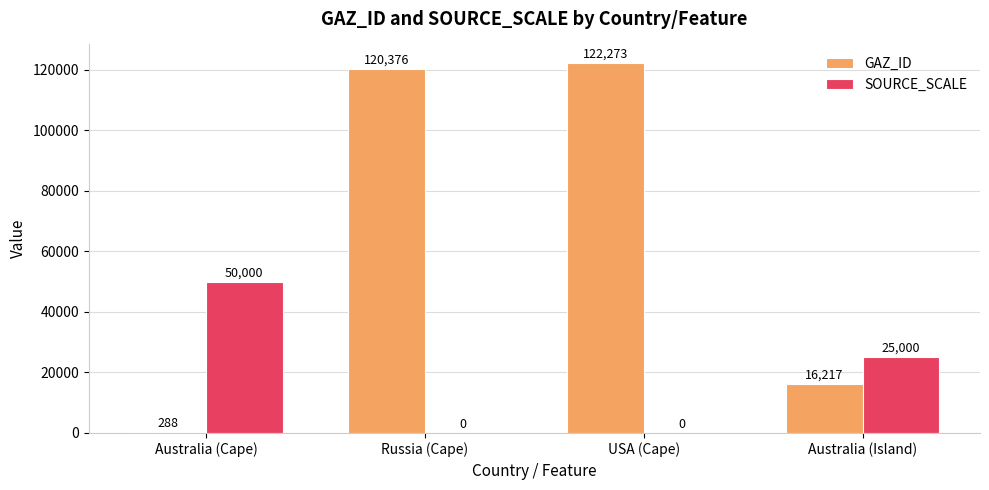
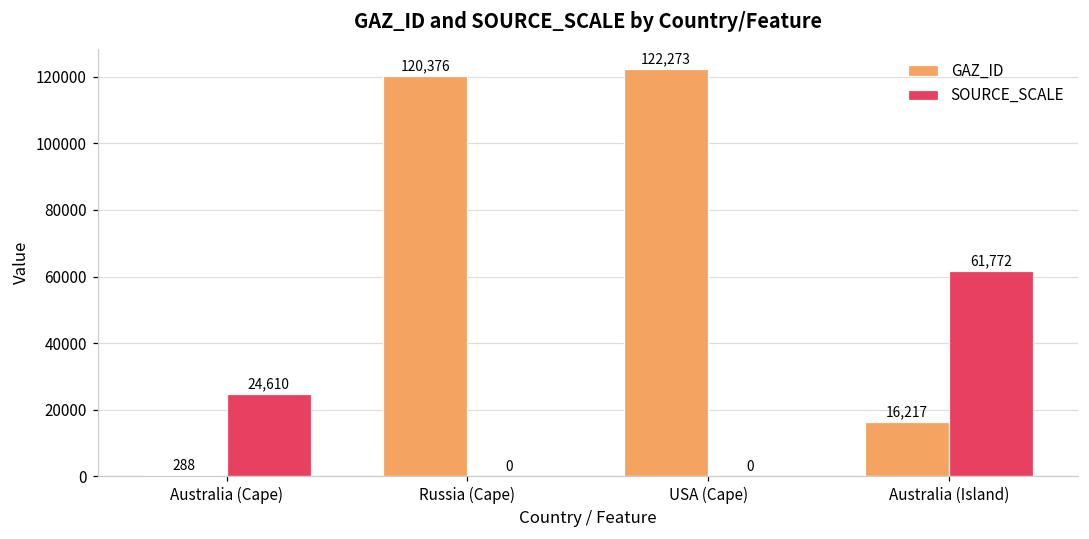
SOURCE_SCALE, Australia (Cape): 50,000 -> 24,610
SOURCE_SCALE, Australia (Island): 25,000 -> 61,772
